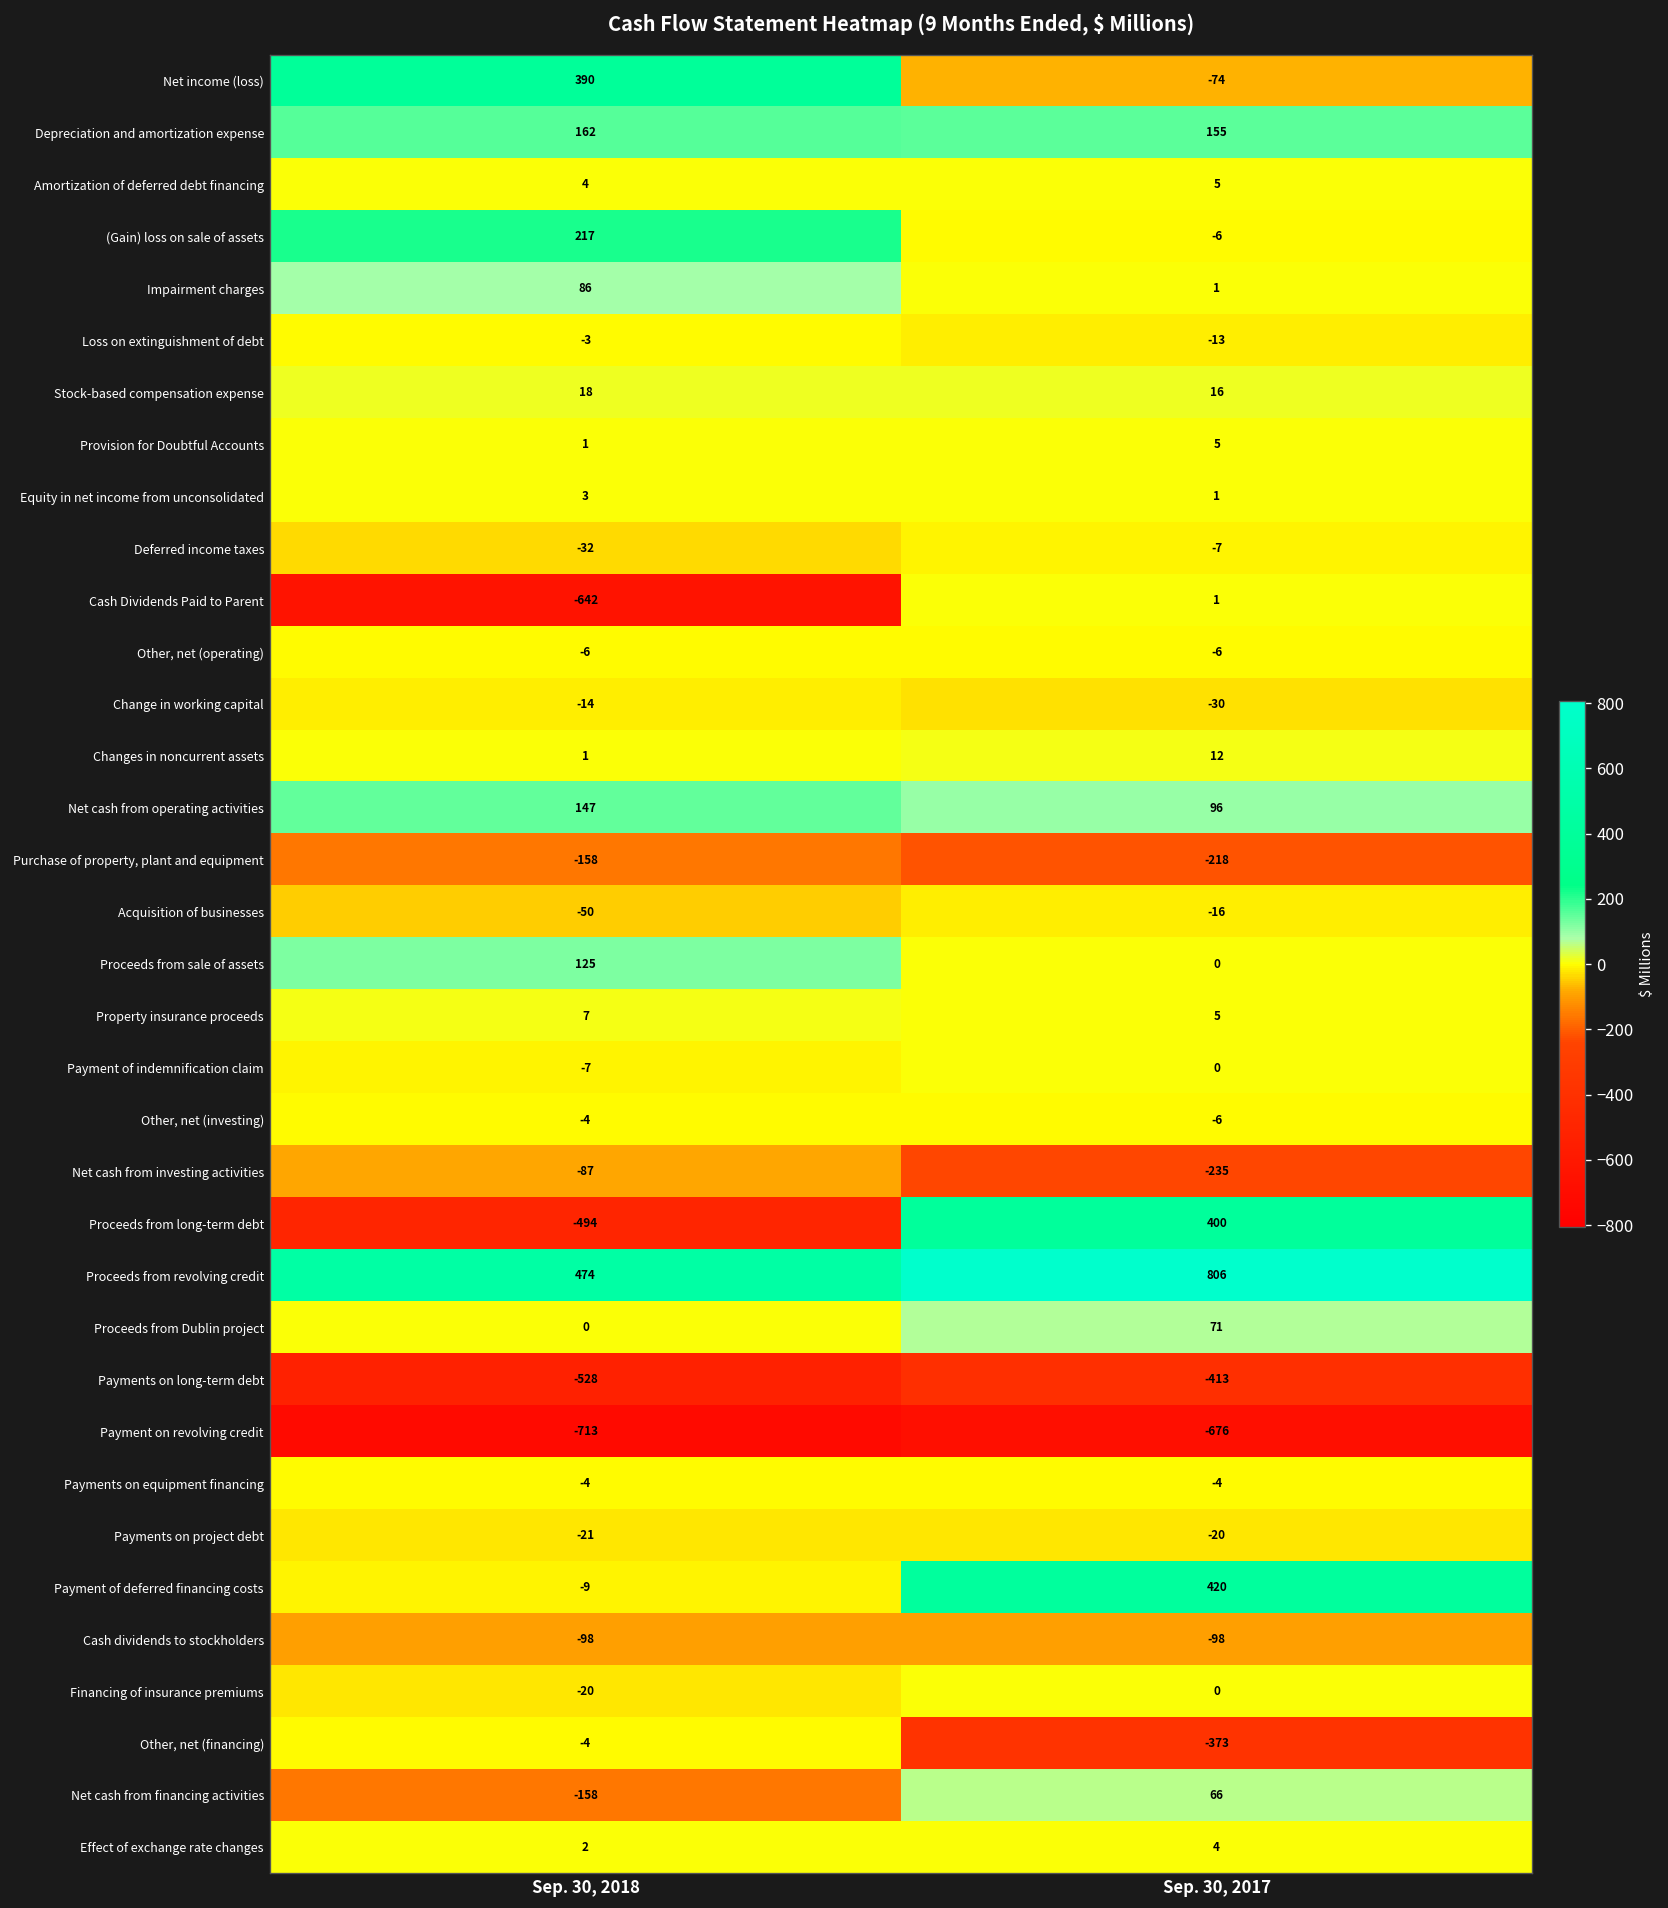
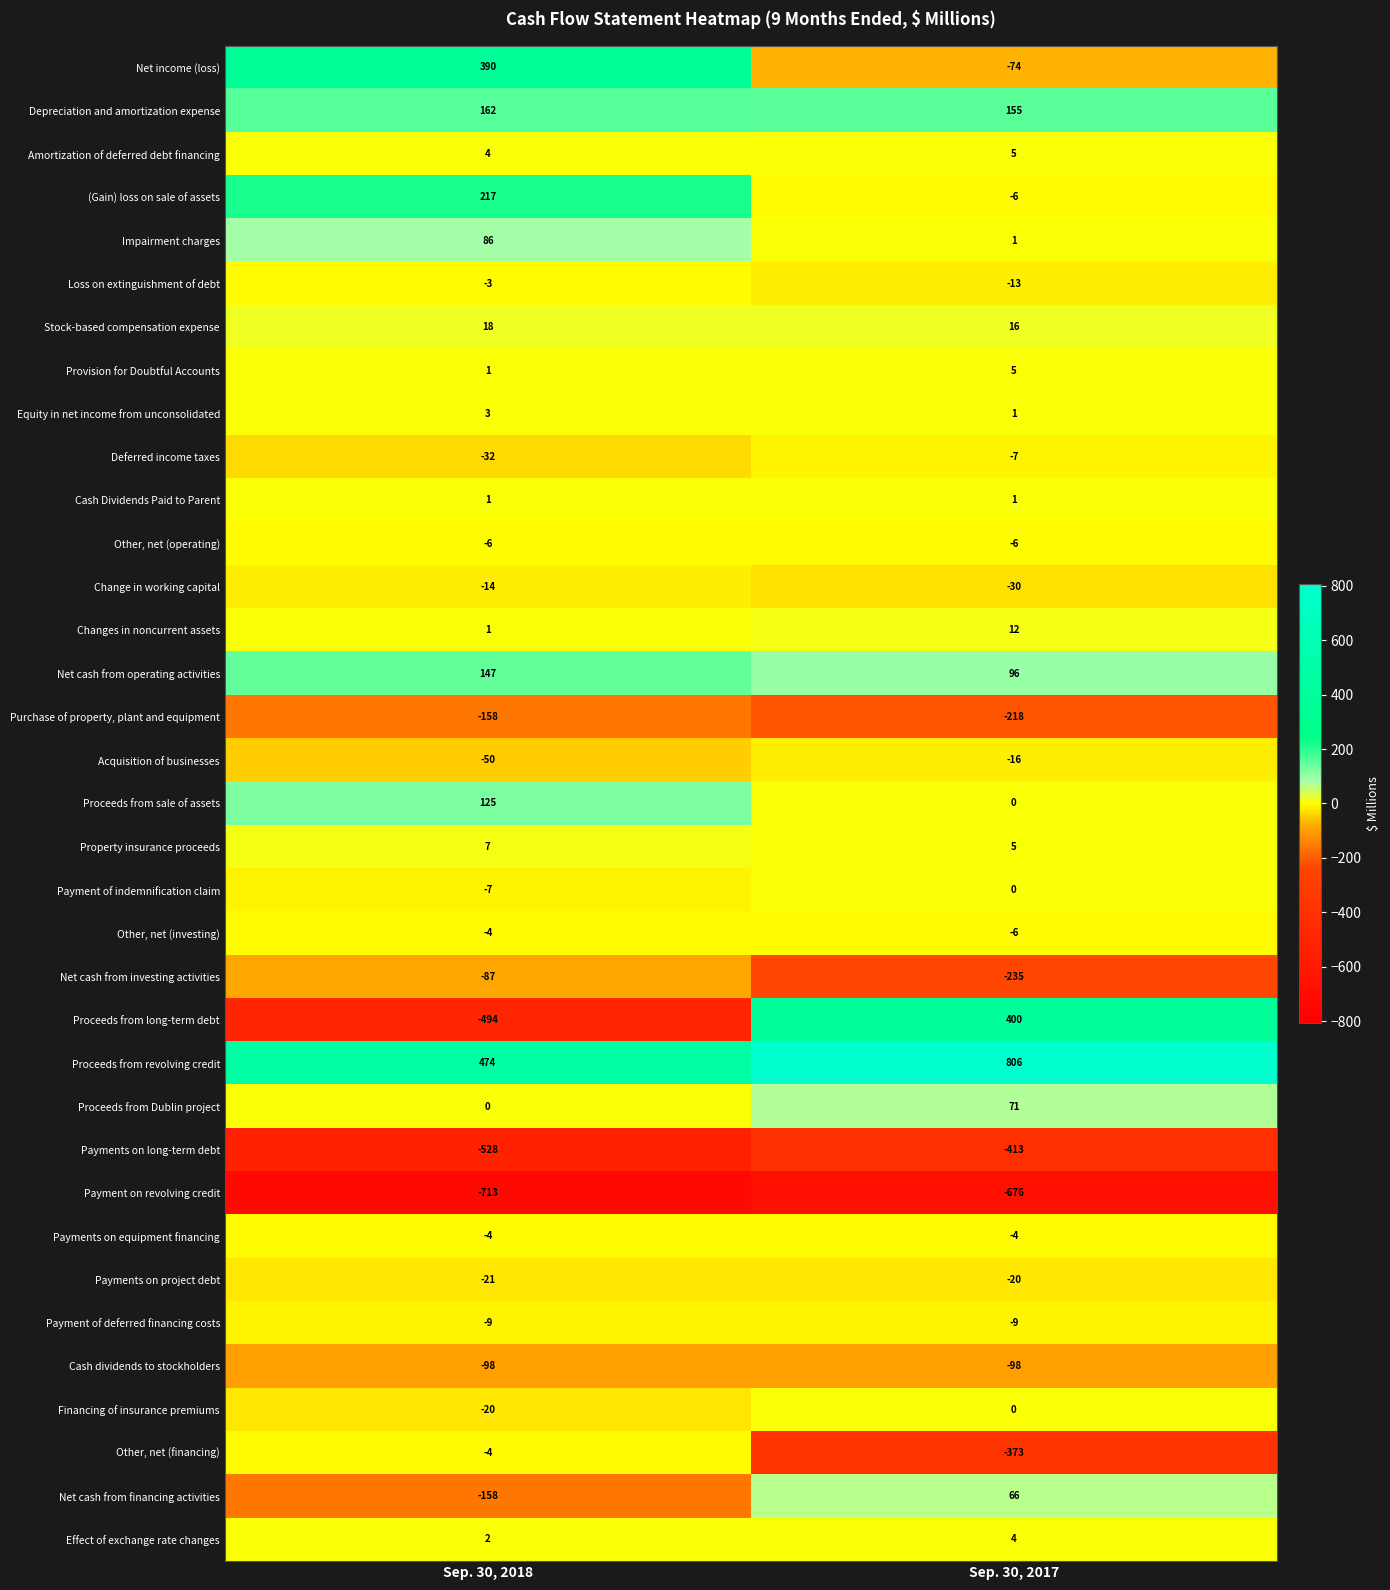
Cash Dividends Paid to Parent, Sep. 30, 2018: -642 -> 1
Payment of deferred financing costs, Sep. 30, 2017: 420 -> -9
